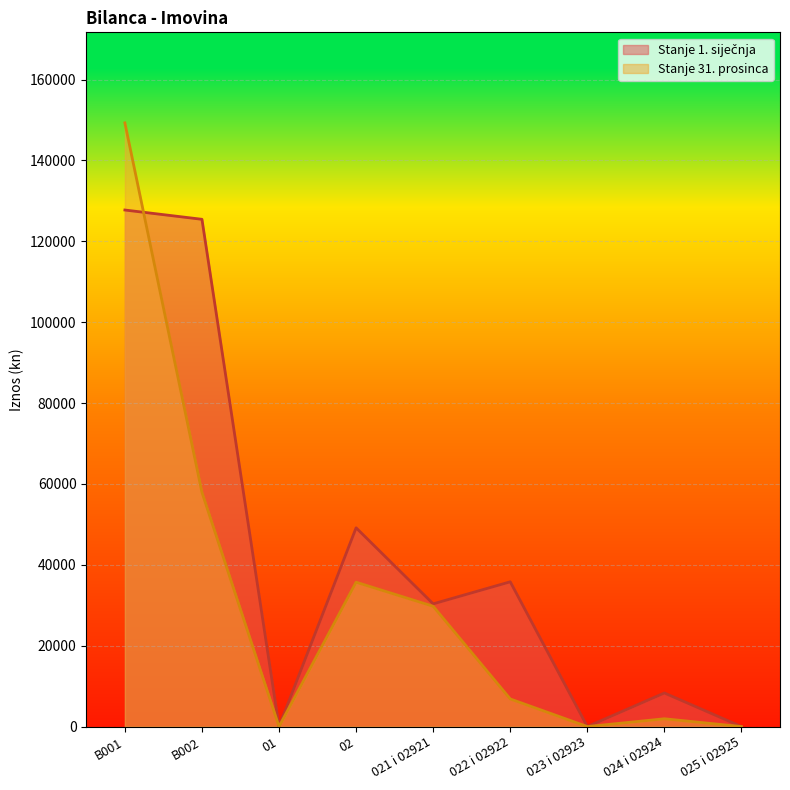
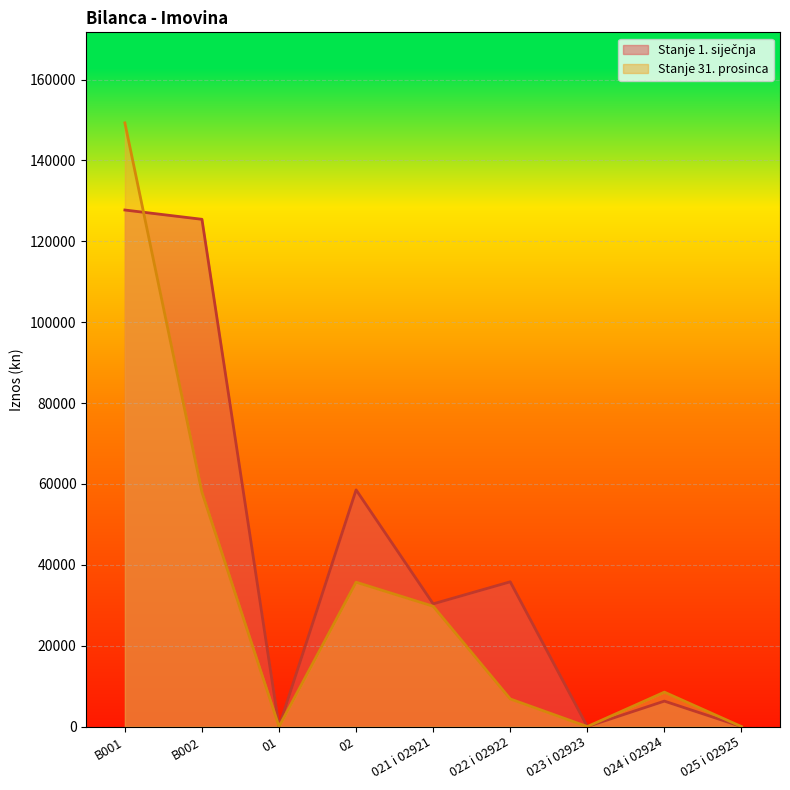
Stanje 1. siječnja, 02: 49000 -> 59000
Stanje 1. siječnja, 024 i 02924: 8000 -> 6000
Stanje 31. prosinca, 024 i 02924: 2000 -> 9000
